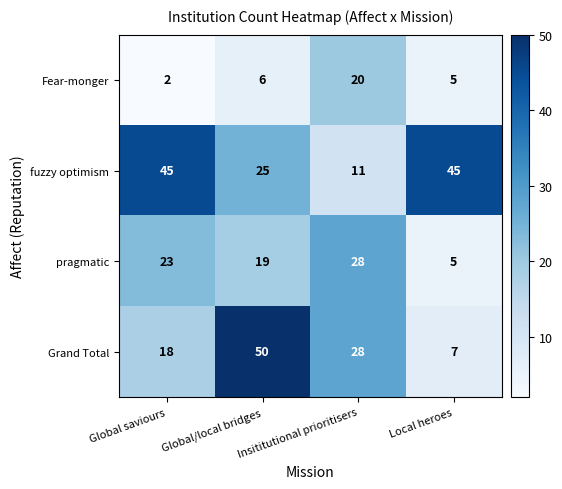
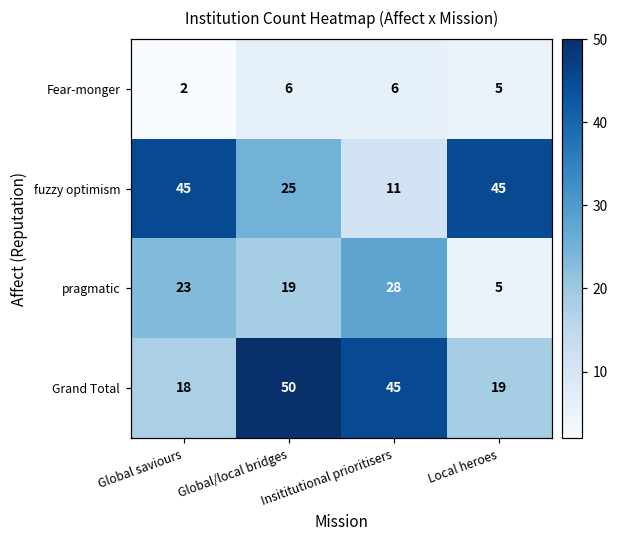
Fear-monger, Insititutional prioritisers: 20 -> 6
Grand Total, Insititutional prioritisers: 28 -> 45
Grand Total, Local heroes: 7 -> 19
